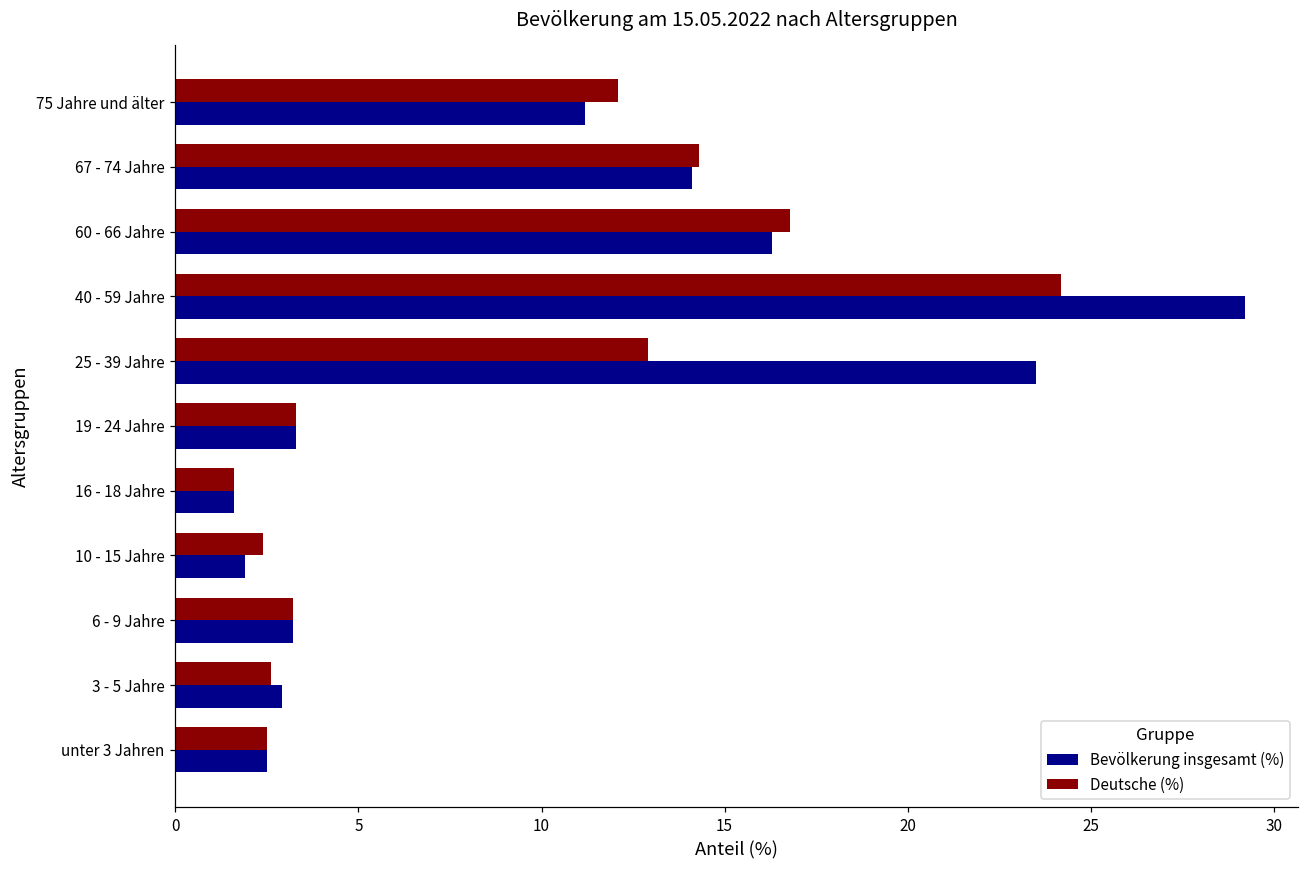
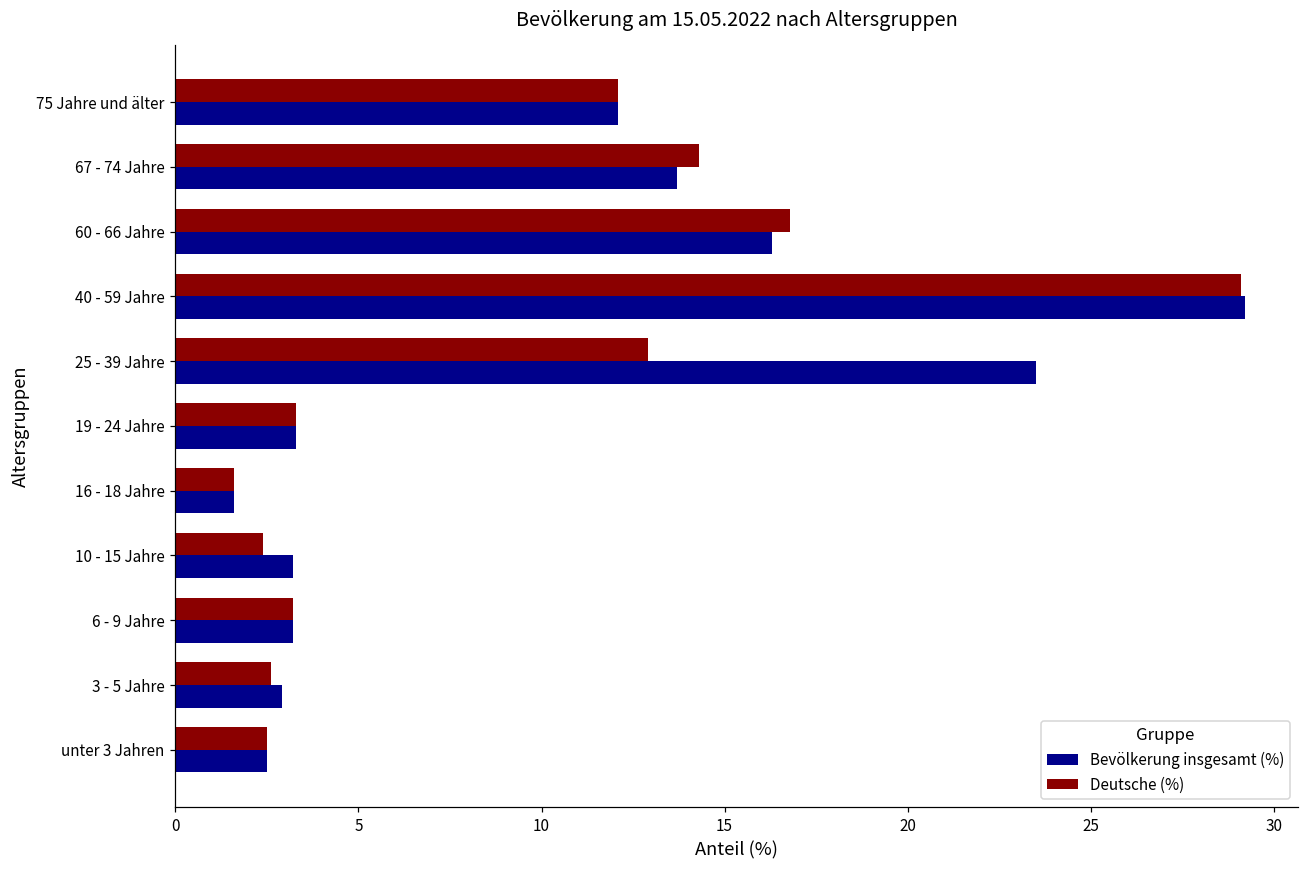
Bevölkerung insgesamt (%), 75 Jahre und älter: 11.2 -> 12.1
Bevölkerung insgesamt (%), 67 - 74 Jahre: 14.1 -> 13.7
Deutsche (%), 40 - 59 Jahre: 24.2 -> 29.1
Bevölkerung insgesamt (%), 10 - 15 Jahre: 1.9 -> 3.2
